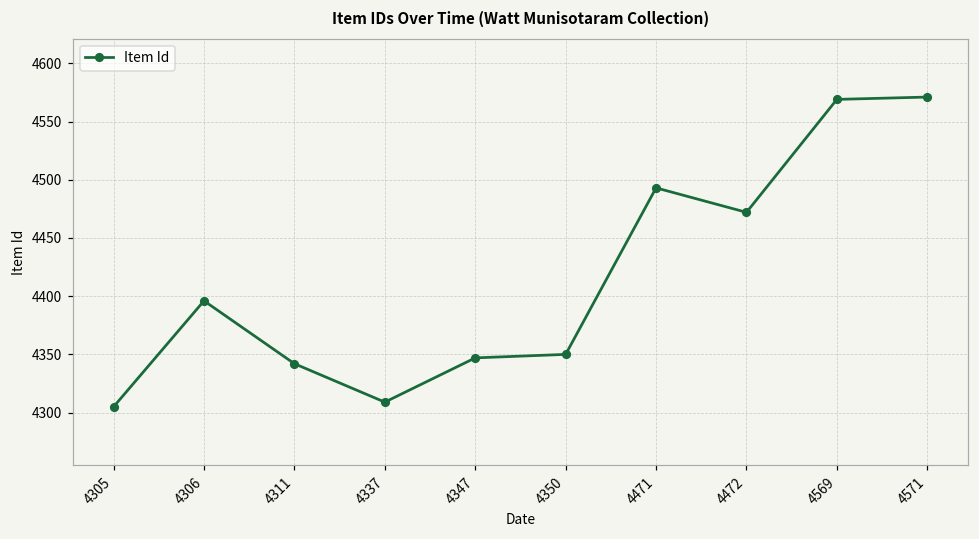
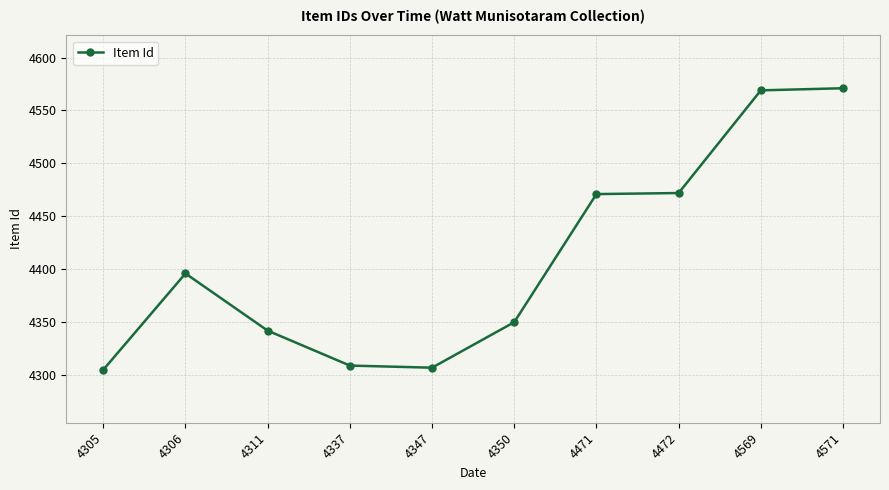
4347: 4347 -> 4307
4471: 4493 -> 4471
